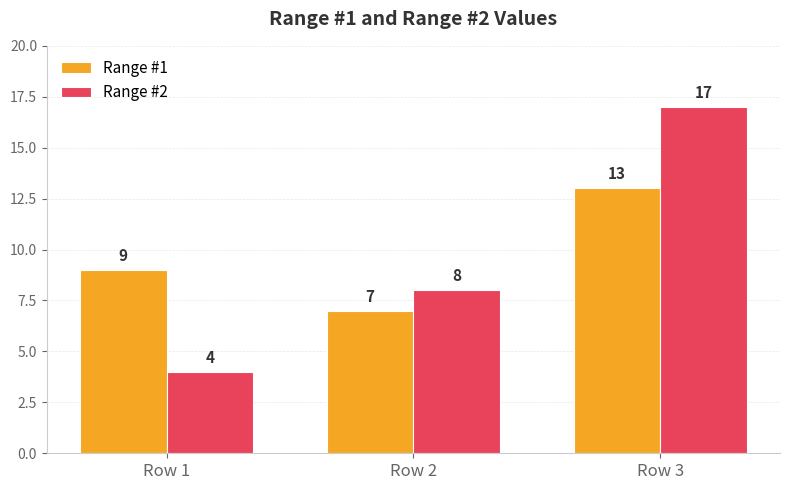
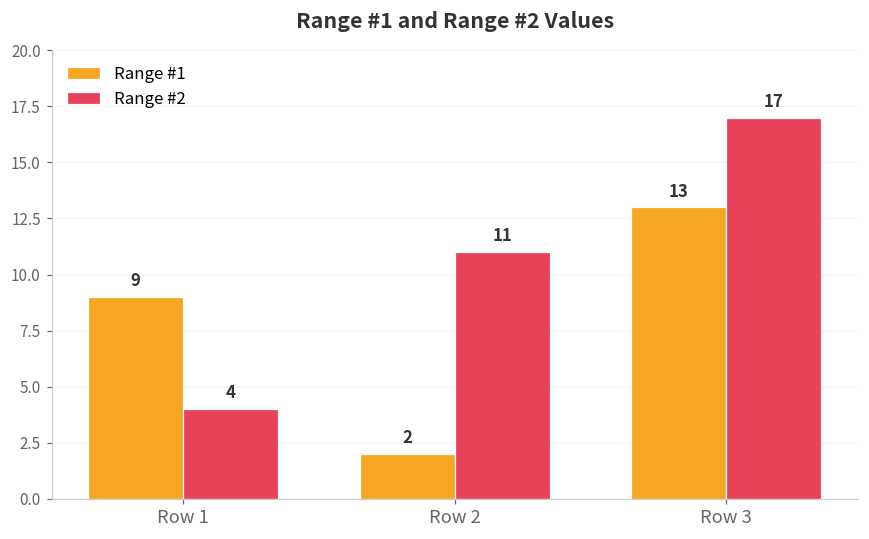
Range #1, Row 2: 7 -> 2
Range #2, Row 2: 8 -> 11
